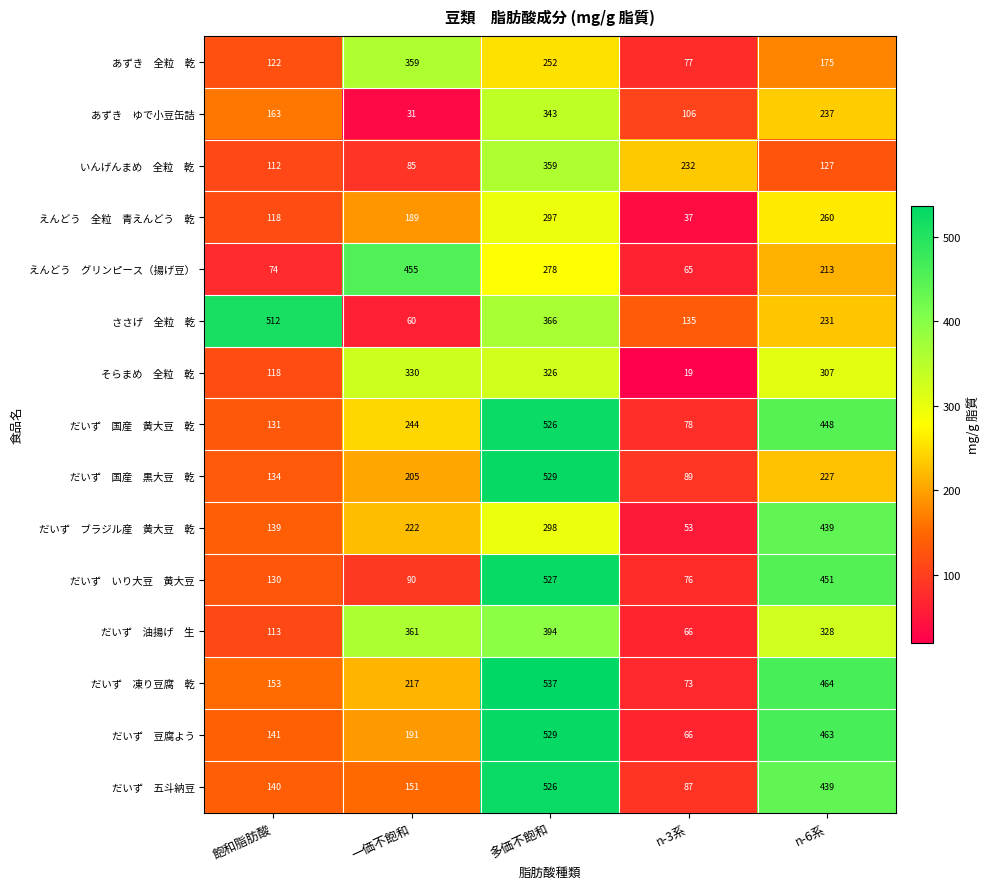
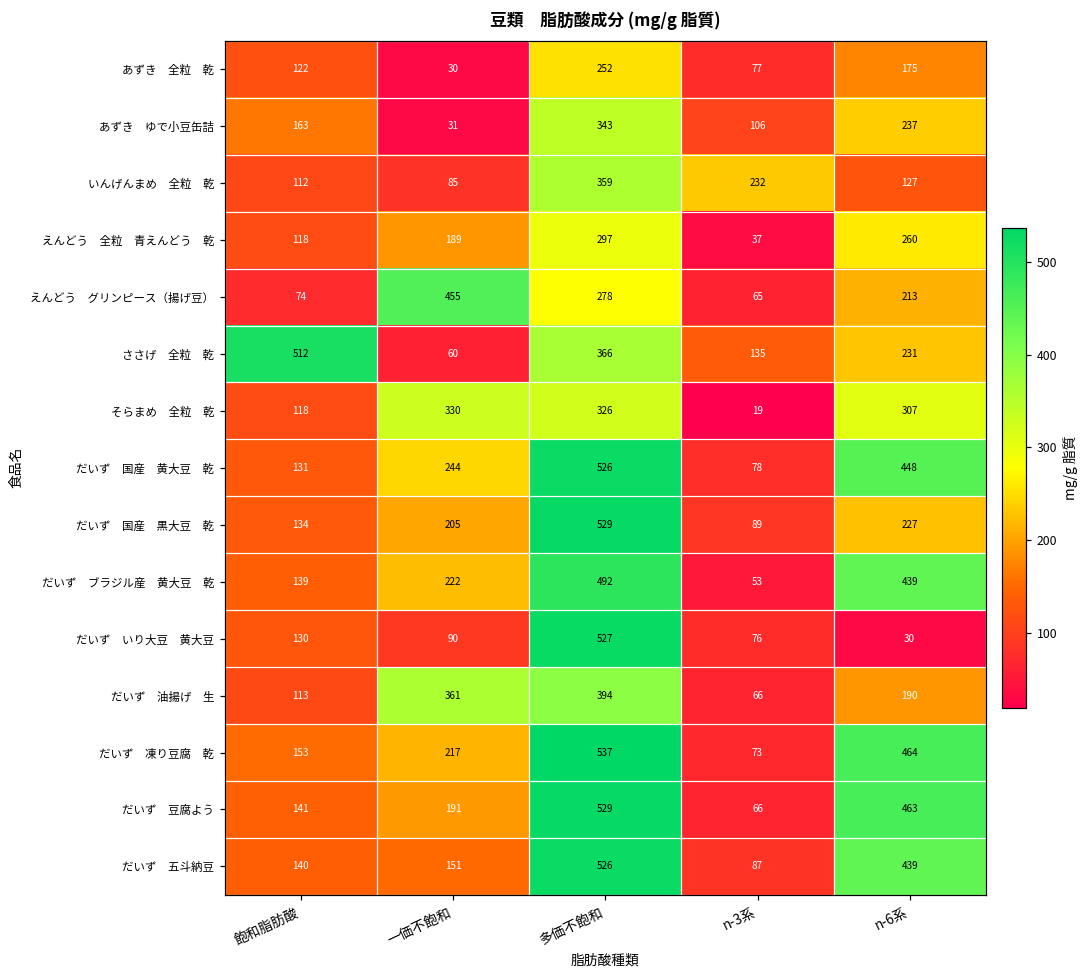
あずき 全粒 乾, 一価不飽和: 359 -> 30
だいず ブラジル産 黄大豆 乾, 多価不飽和: 298 -> 492
だいず いり大豆 黄大豆, n-6系: 451 -> 30
だいず 油揚げ 生, n-6系: 328 -> 190
